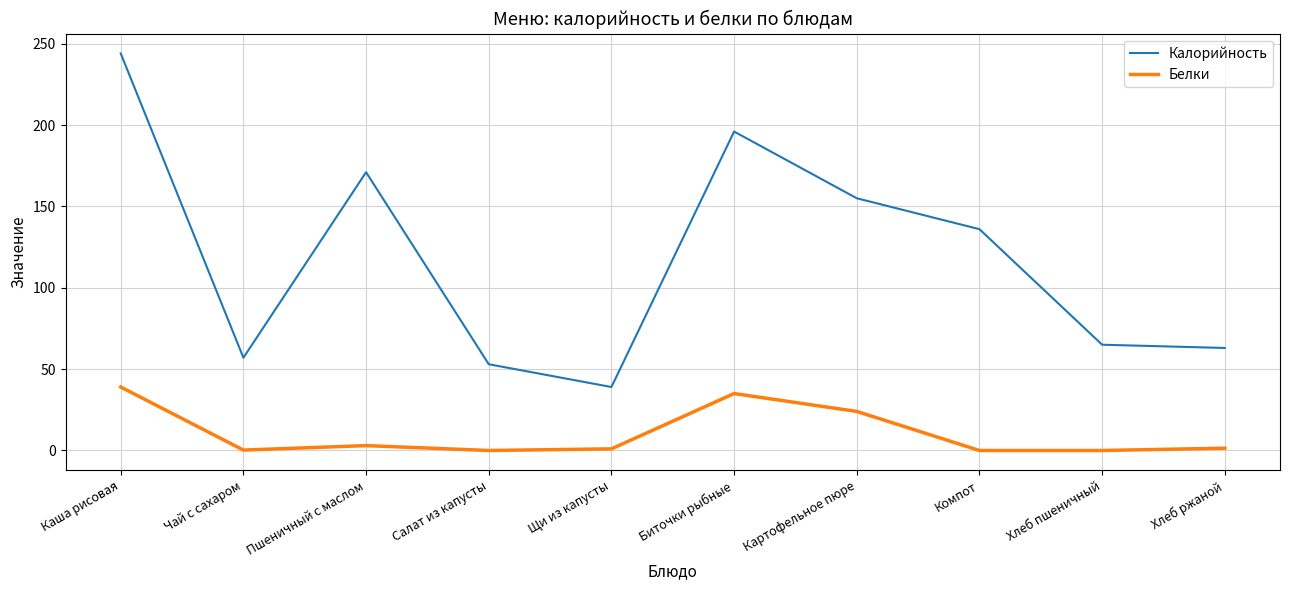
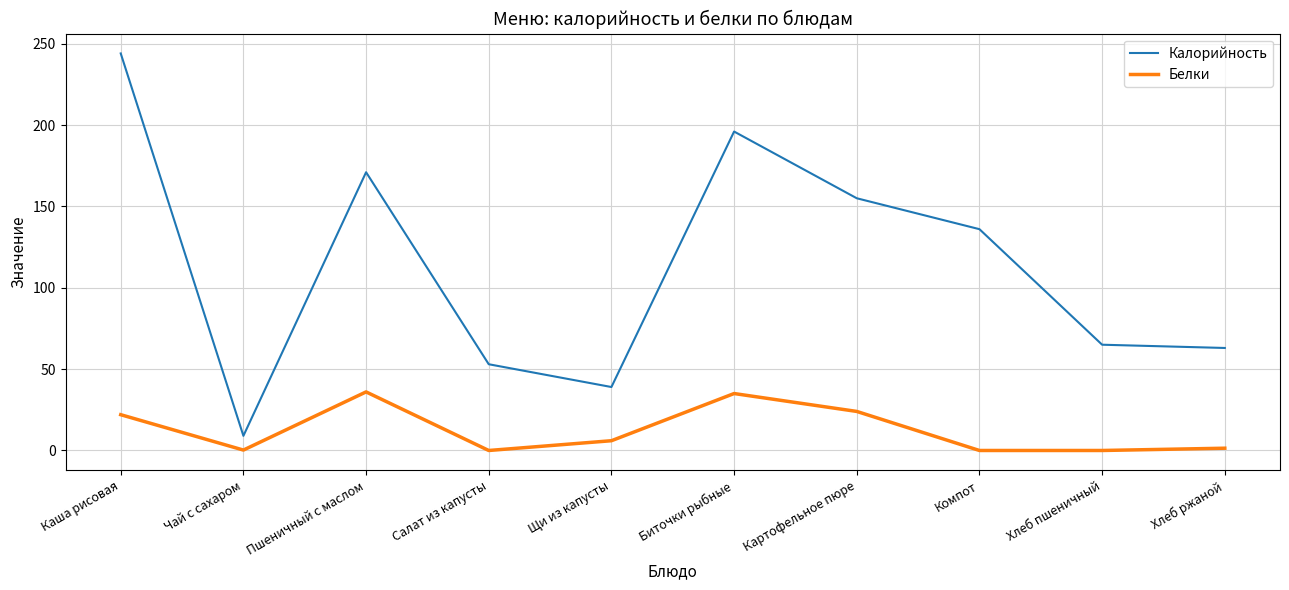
Белки, Каша рисовая: 39 -> 22
Калорийность, Чай с сахаром: 57 -> 9
Белки, Пшеничный с маслом: 3 -> 36
Белки, Щи из капусты: 1 -> 6
